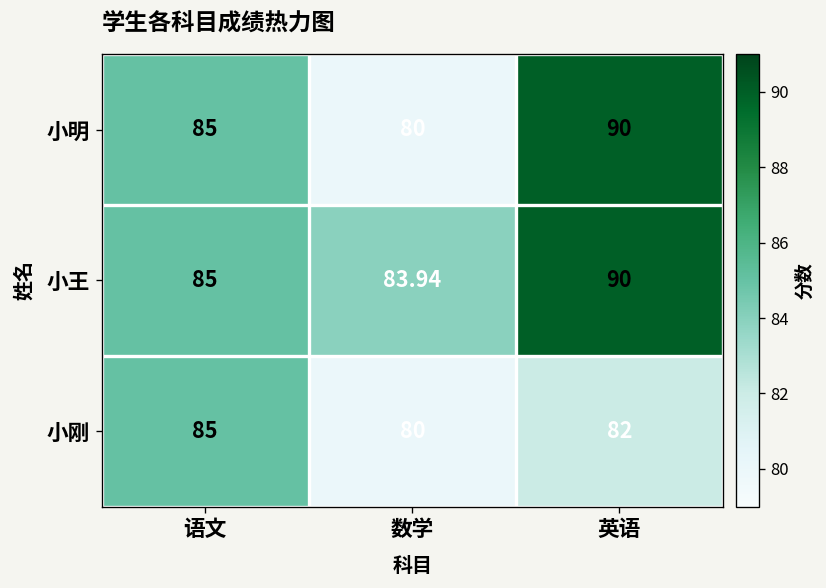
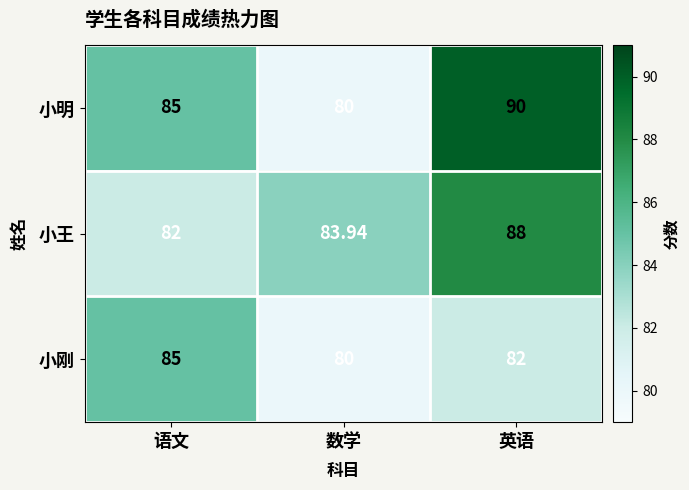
小王, 语文: 85 -> 82
小王, 英语: 90 -> 88
